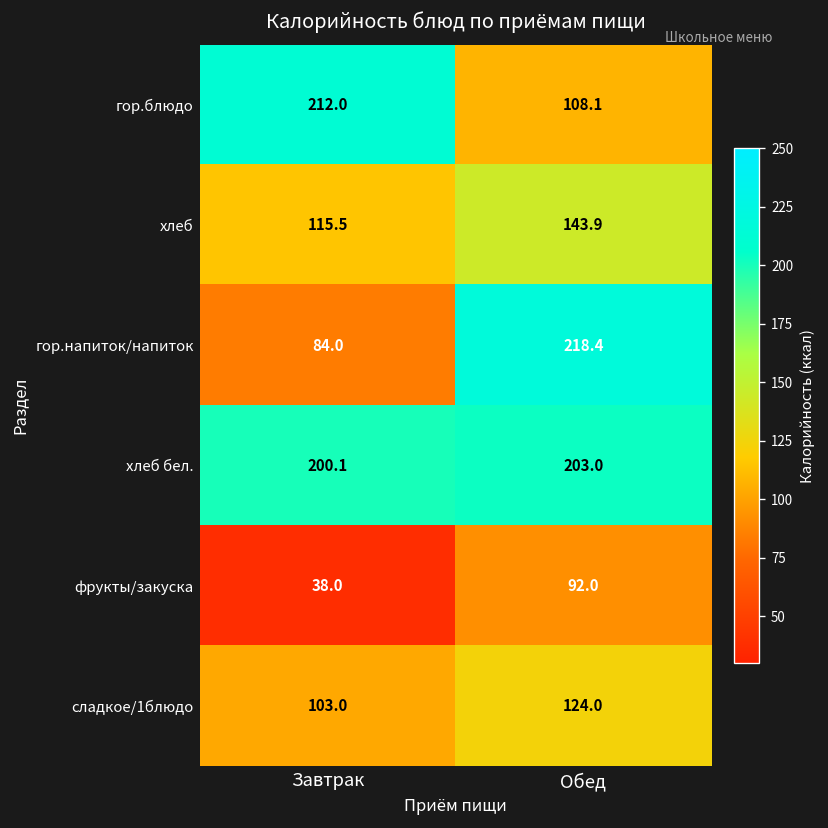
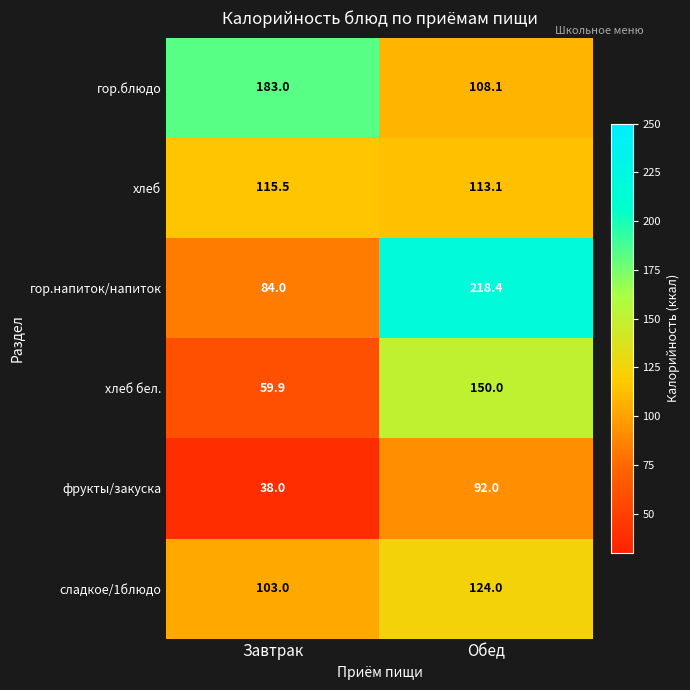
гор.блюдо, Завтрак: 212.0 -> 183.0
хлеб, Обед: 143.9 -> 113.1
хлеб бел., Завтрак: 200.1 -> 59.9
хлеб бел., Обед: 203.0 -> 150.0
